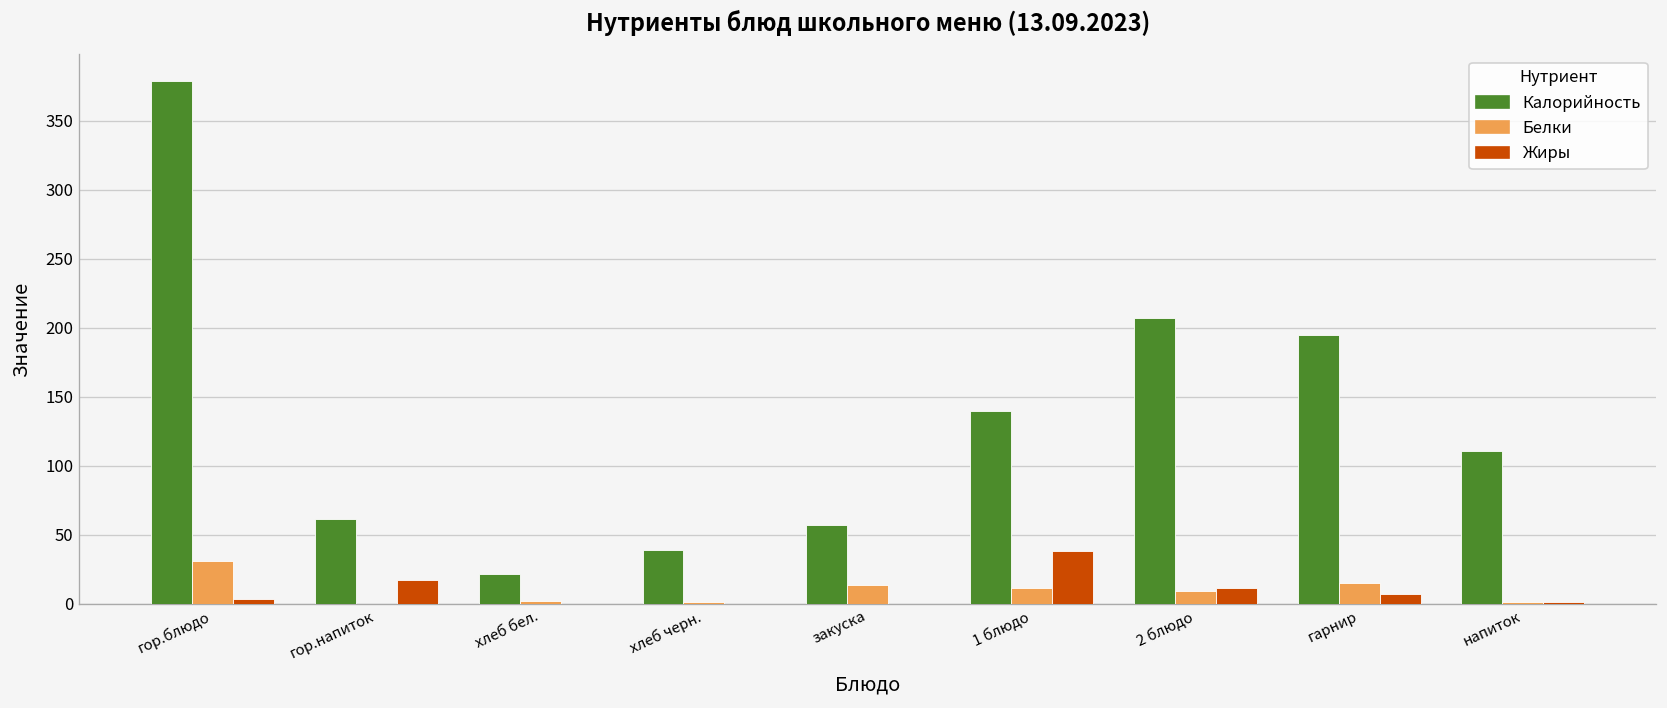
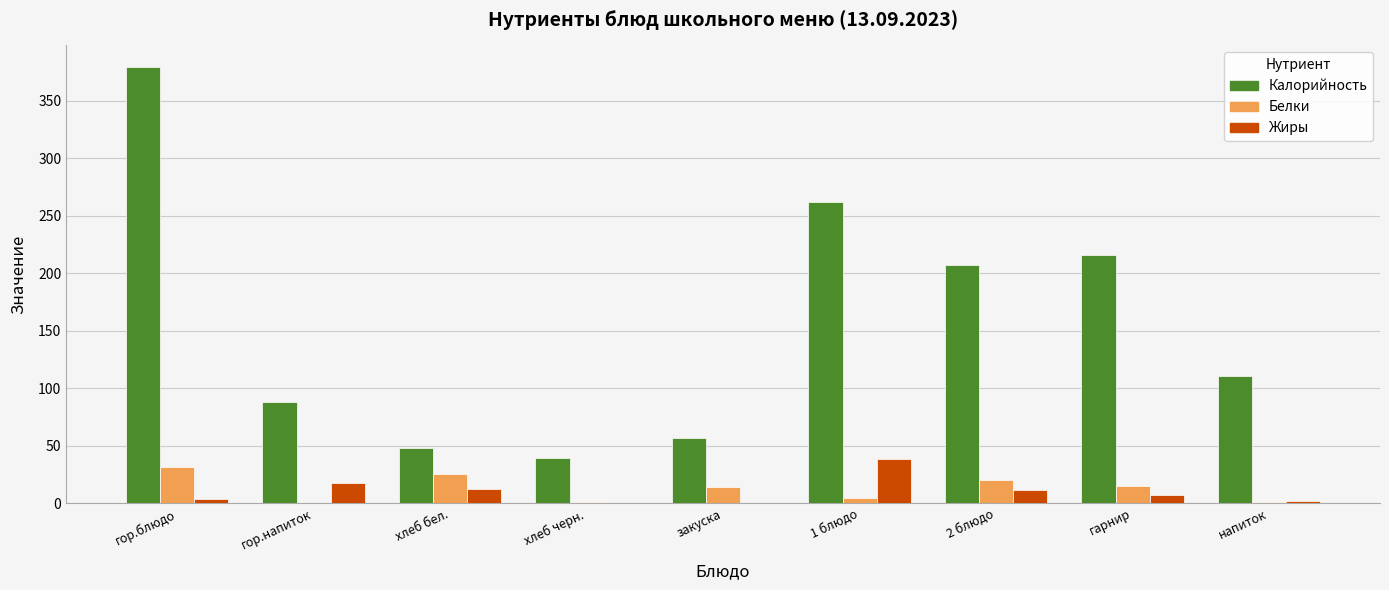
Калорийность, гор.напиток: 62 -> 88
Калорийность, хлеб бел.: 21 -> 48
Белки, хлеб бел.: 2 -> 25
Жиры, хлеб бел.: 0 -> 12
Калорийность, 1 блюдо: 140 -> 262
Белки, 1 блюдо: 11 -> 4
Белки, 2 блюдо: 9 -> 20
Калорийность, гарнир: 195 -> 216
